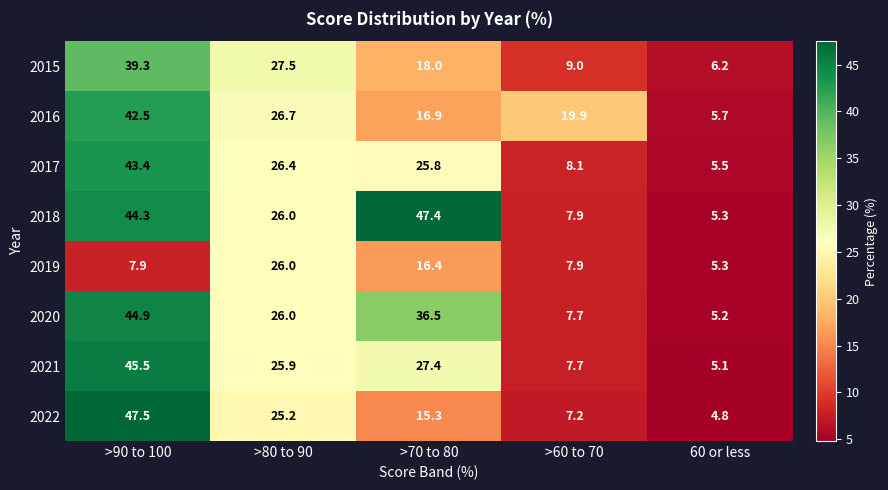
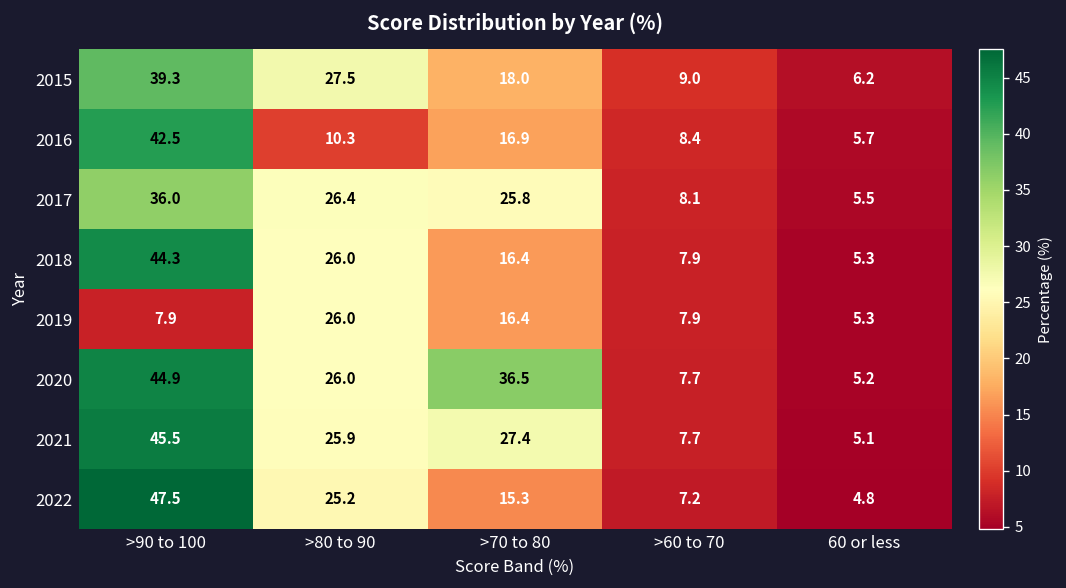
2016, >80 to 90: 26.7 -> 10.3
2016, >60 to 70: 19.9 -> 8.4
2017, >90 to 100: 43.4 -> 36.0
2018, >70 to 80: 47.4 -> 16.4
